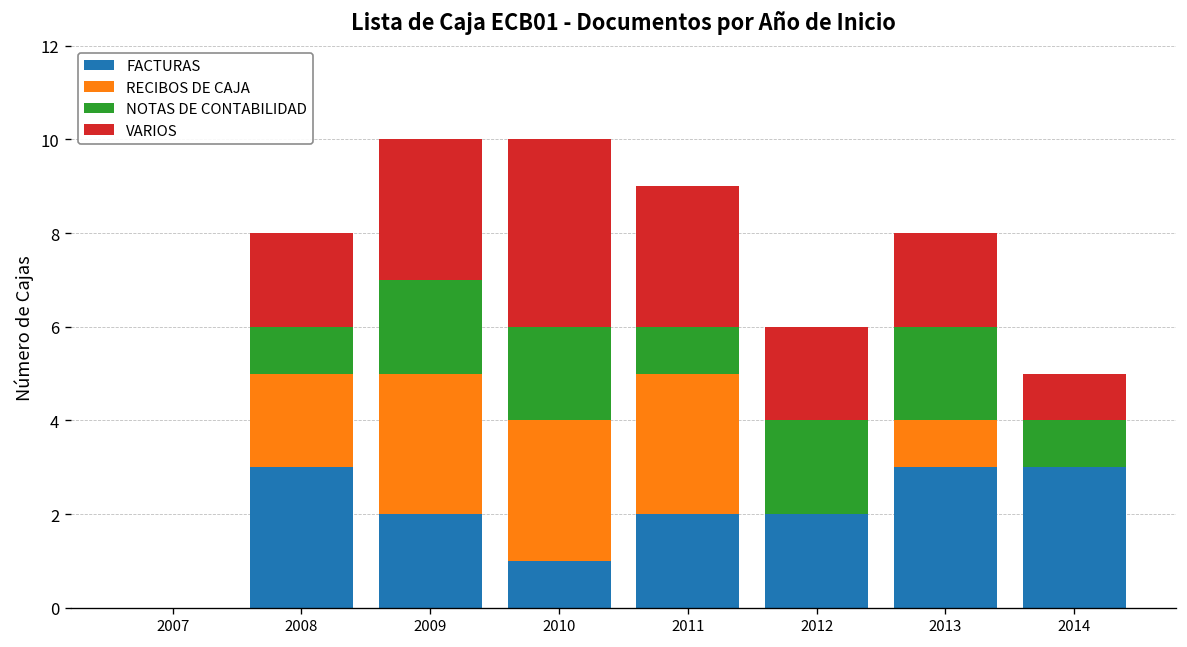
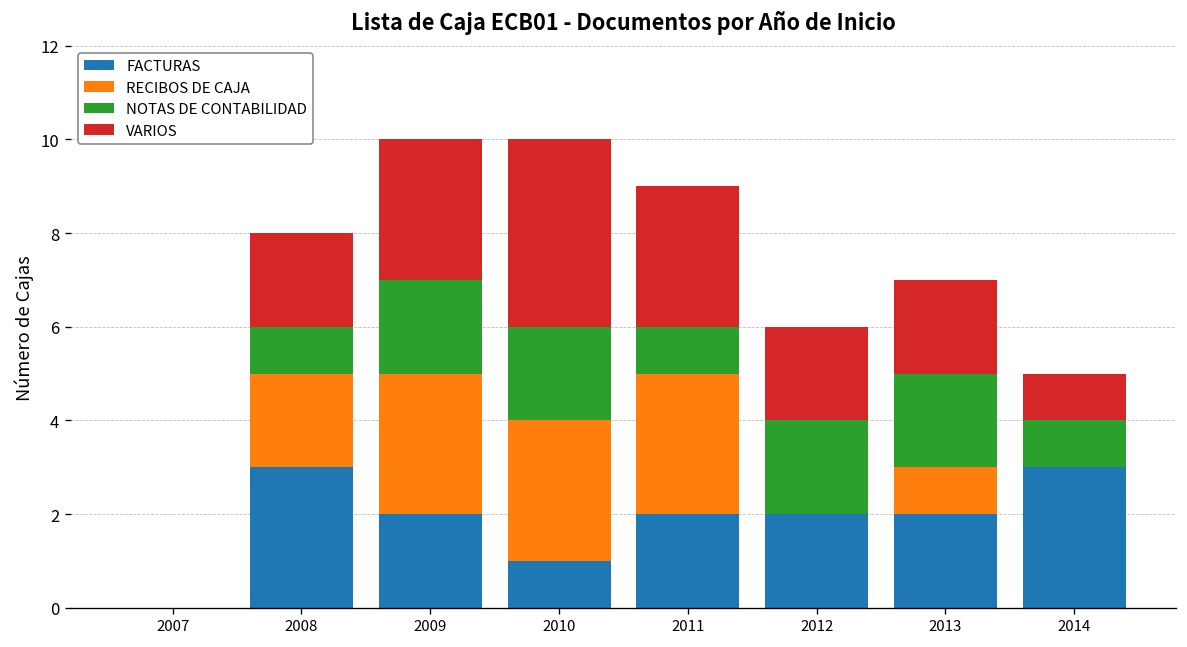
FACTURAS, 2013: 3 -> 2
